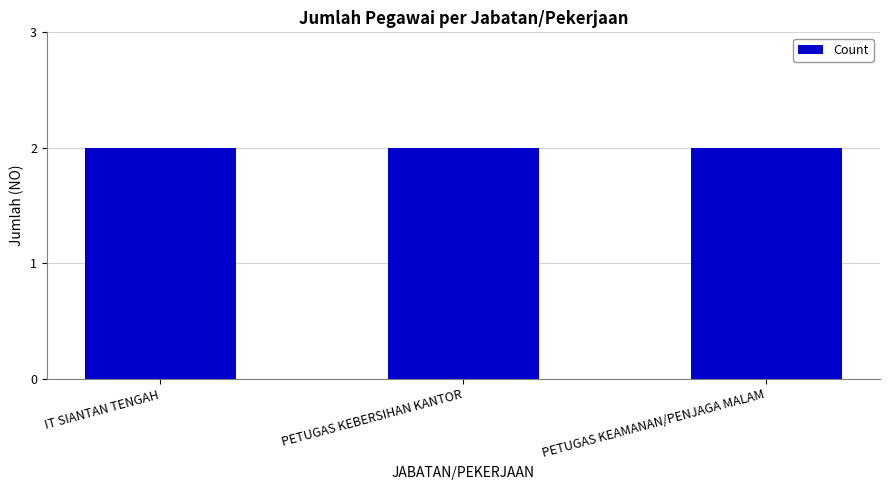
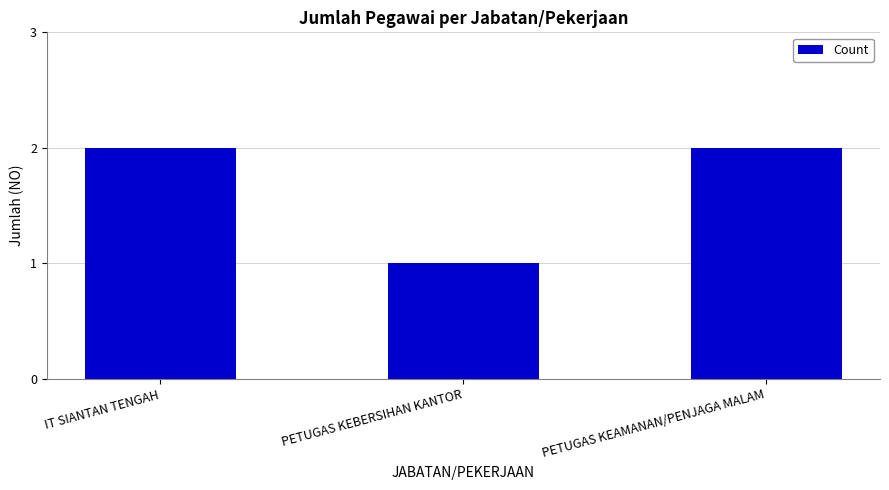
PETUGAS KEBERSIHAN KANTOR: 2 -> 1
